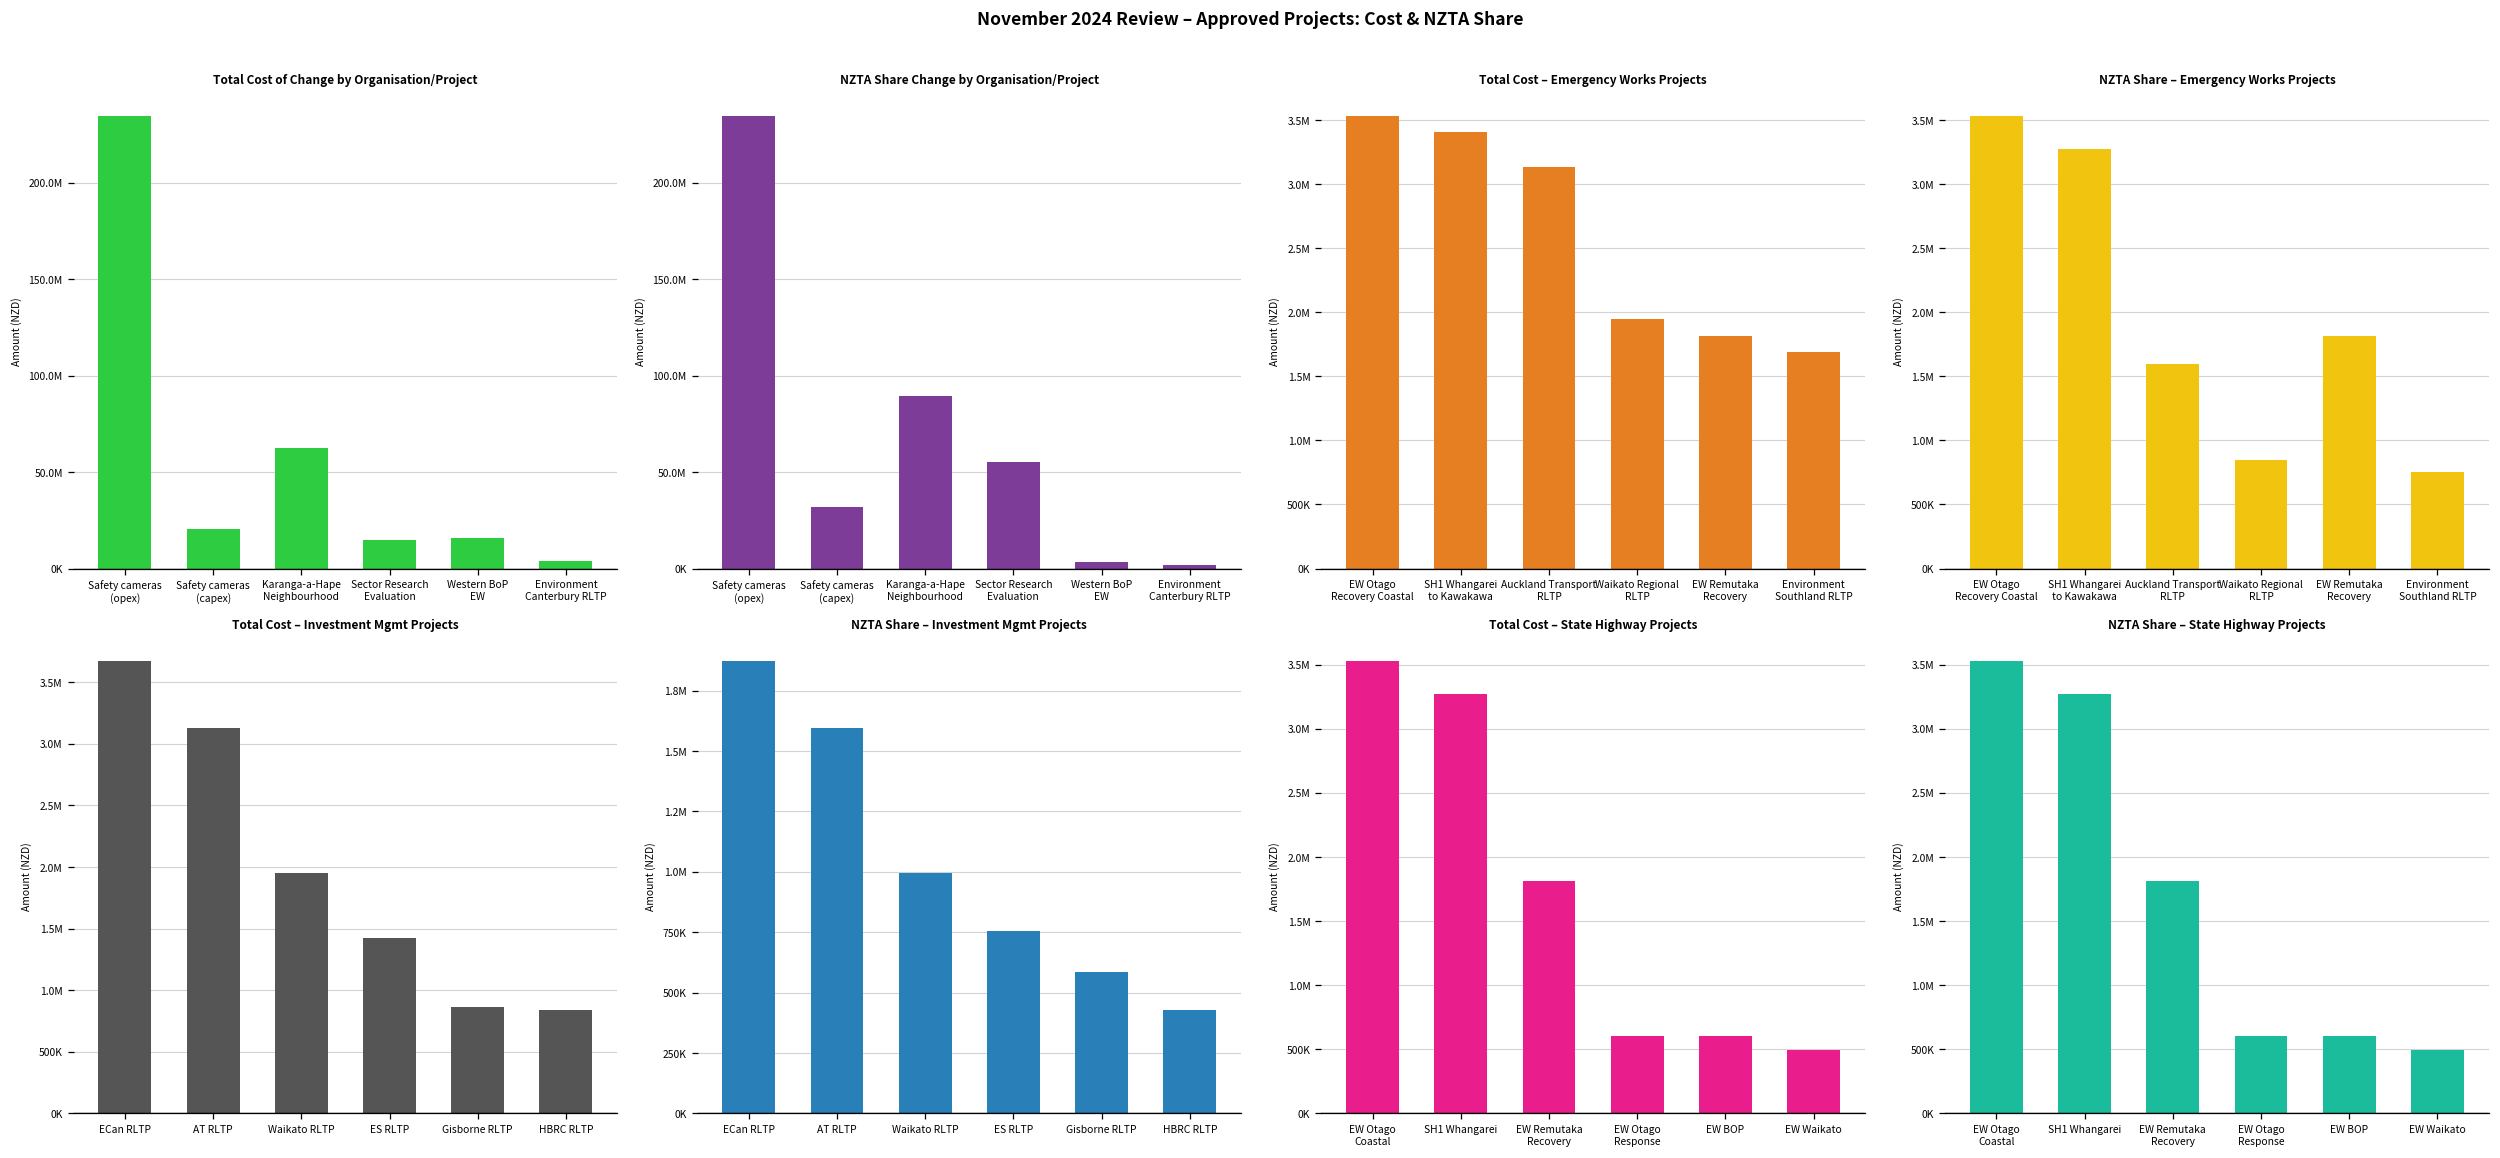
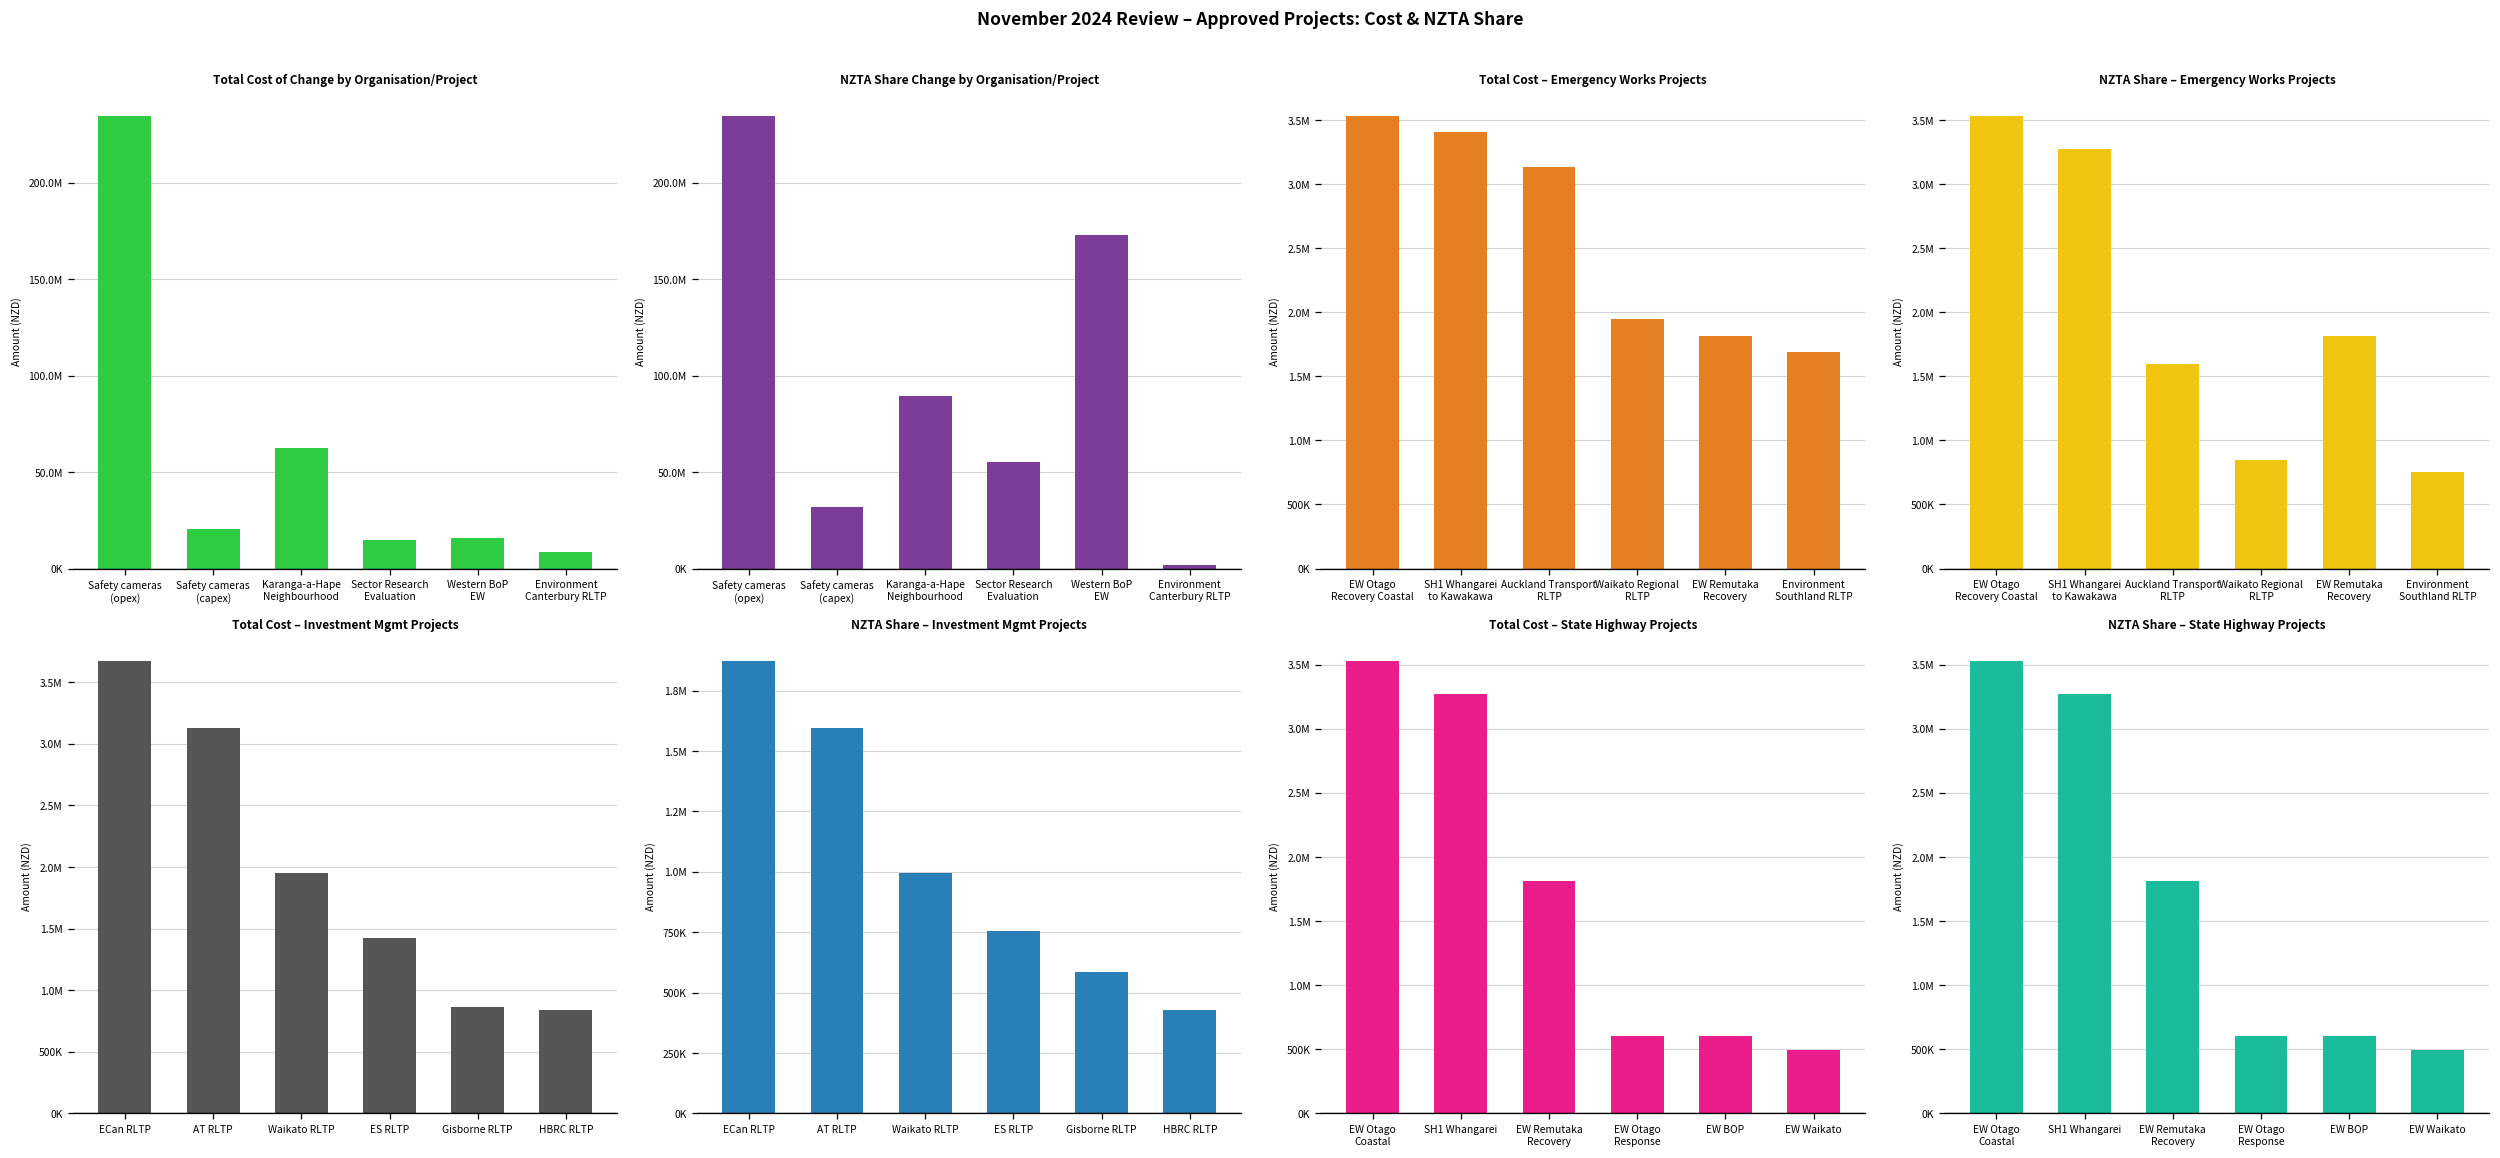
Total Cost of Change by Organisation/Project, Environment Canterbury RLTP: 4000000 -> 9000000
NZTA Share Change by Organisation/Project, Western BoP EW: 3000000 -> 173000000
